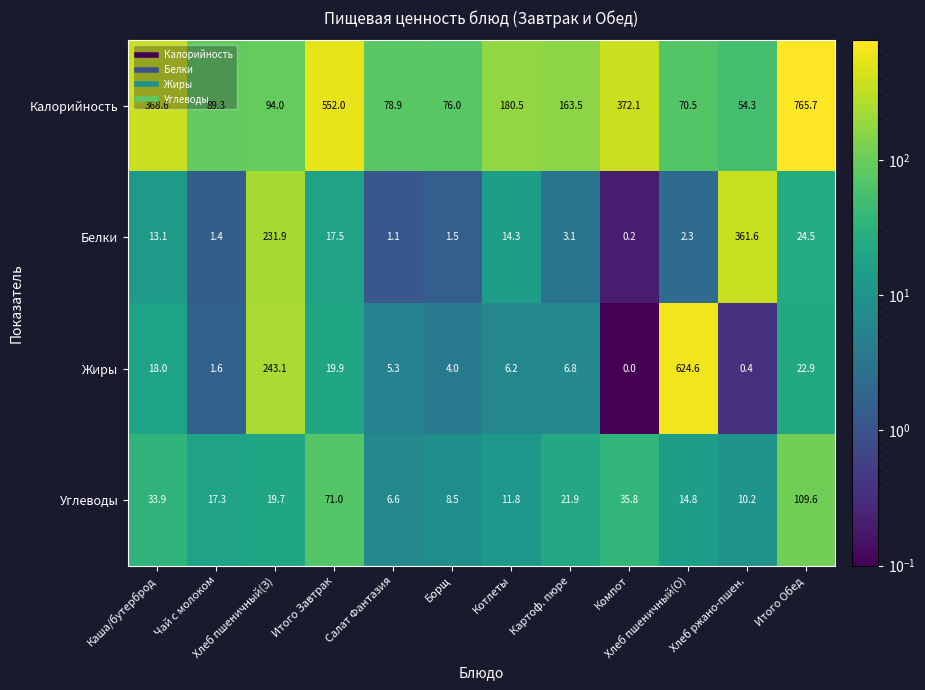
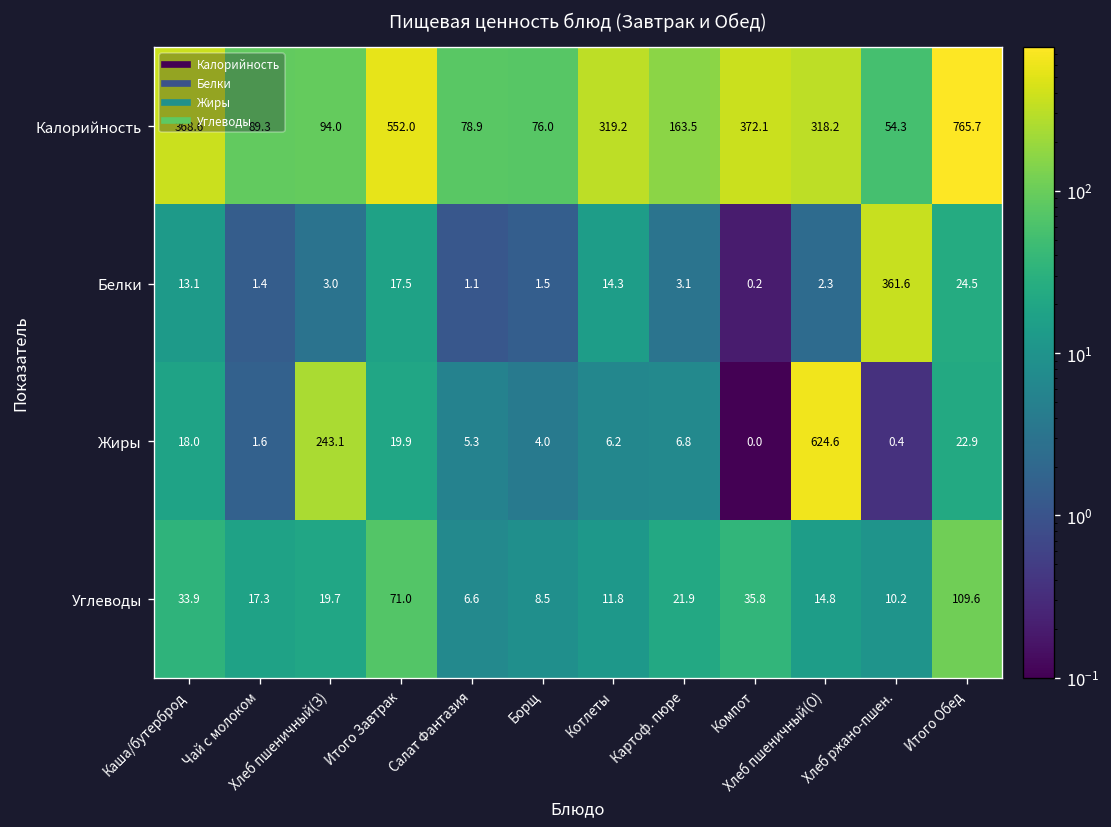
Калорийность, Котлеты: 180.5 -> 319.2
Калорийность, Хлеб пшеничный(О): 70.5 -> 318.2
Белки, Хлеб пшеничный(З): 231.9 -> 3.0
